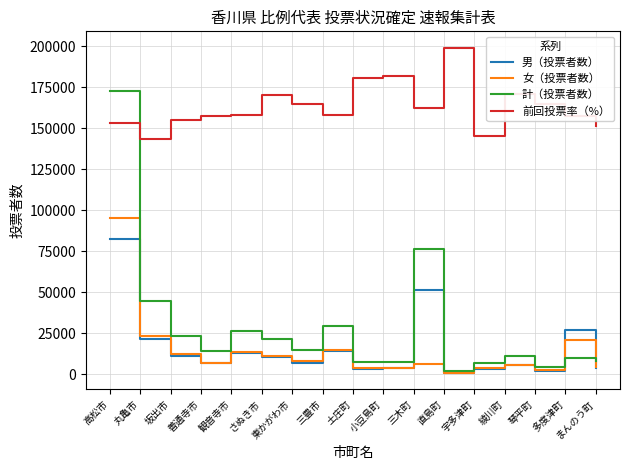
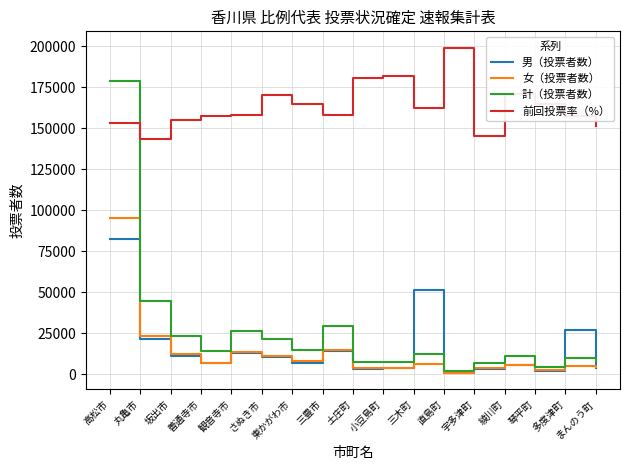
計（投票者数）, 高松市: 173000 -> 179000
計（投票者数）, 三木町: 76000 -> 12000
女（投票者数）, 多度津町: 21000 -> 5000
